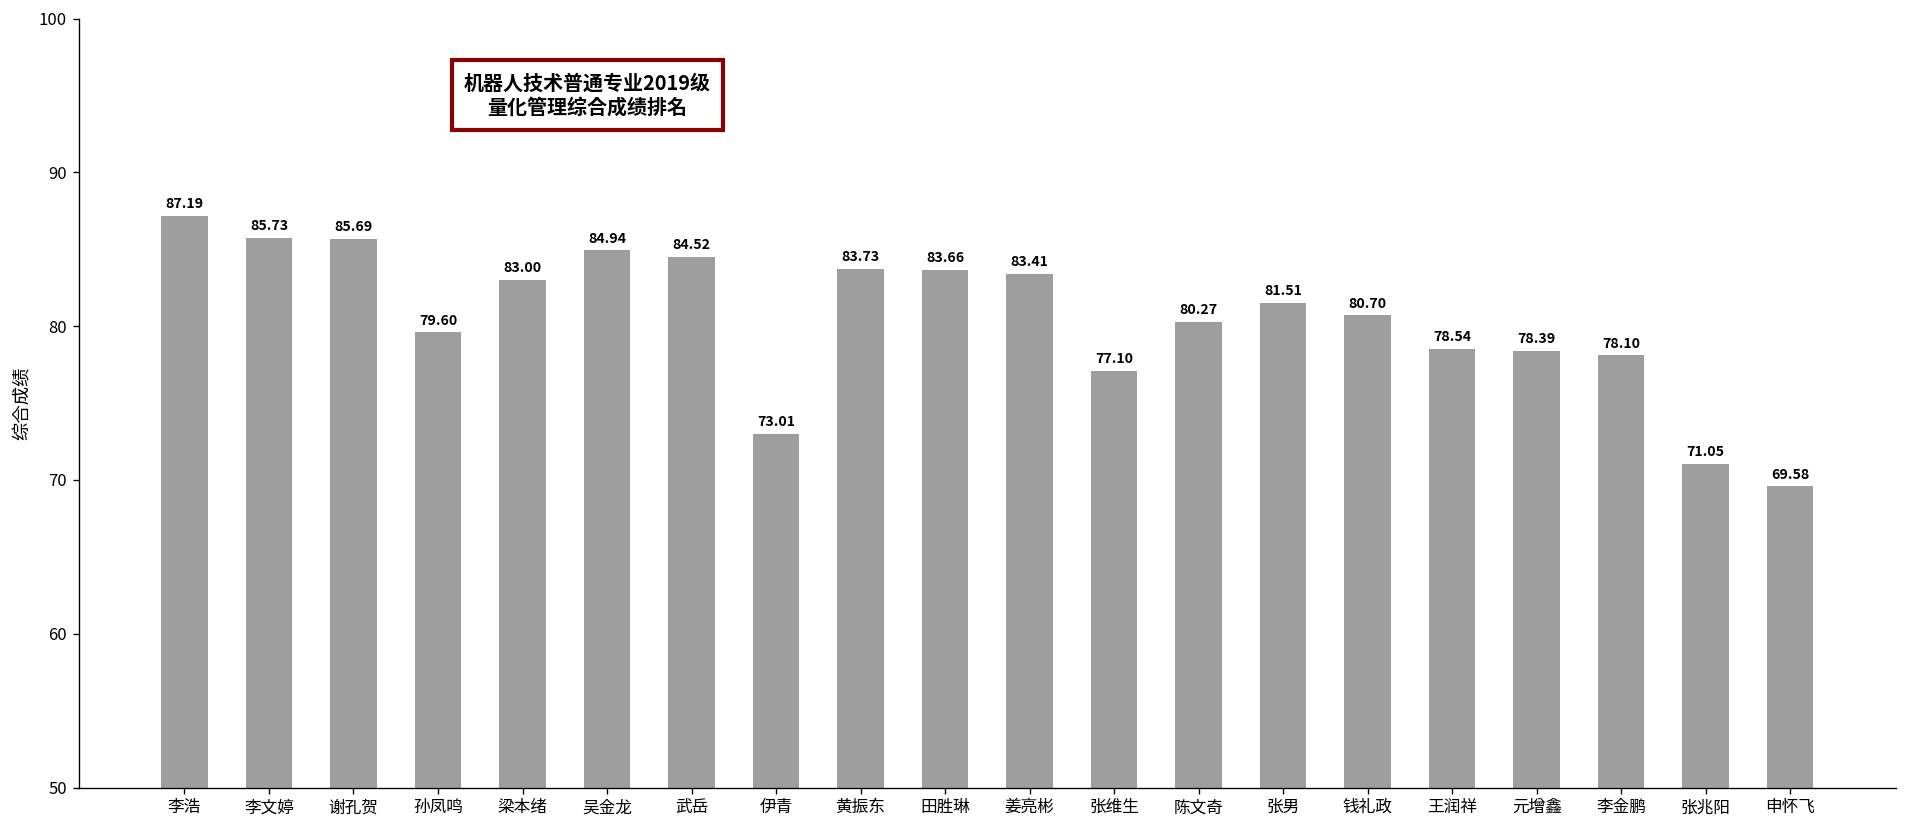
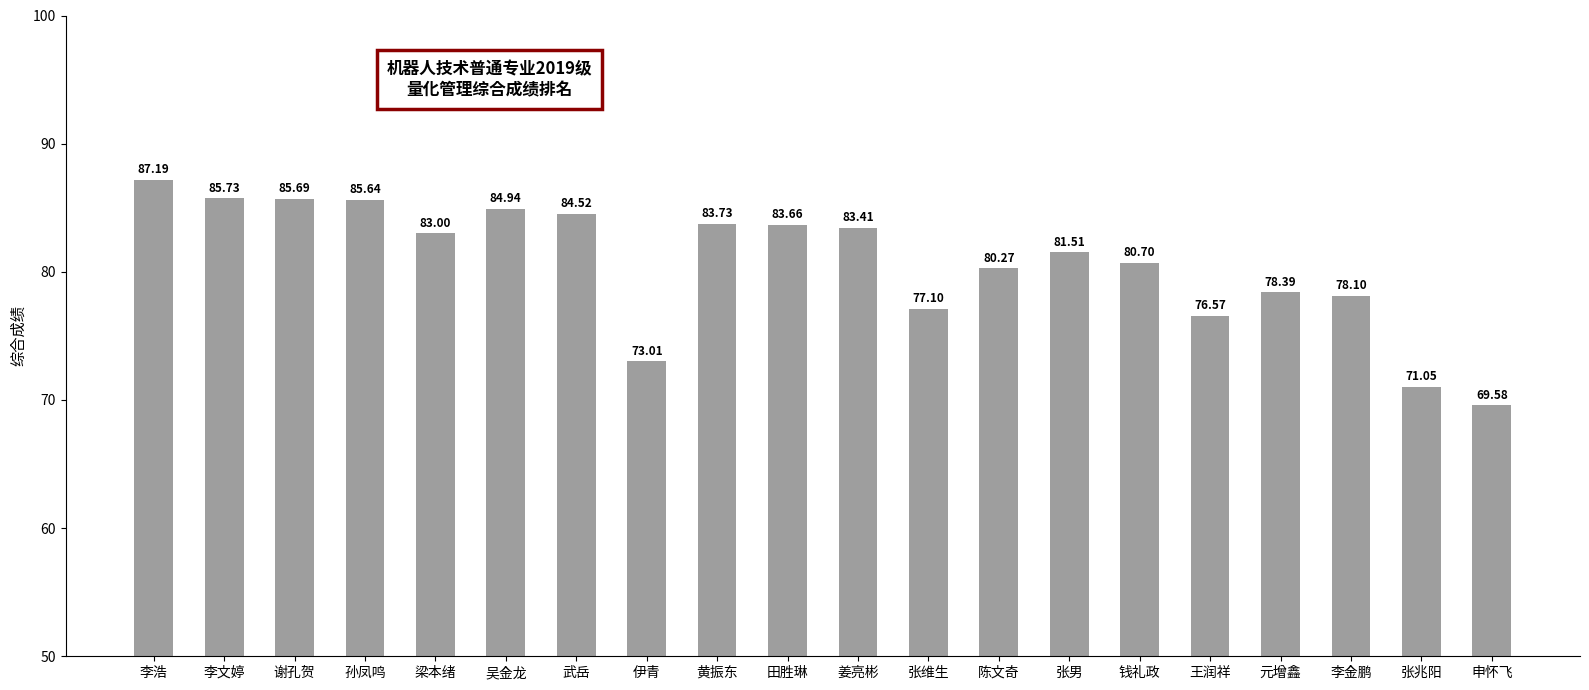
孙凤鸣: 79.60 -> 85.64
王润祥: 78.54 -> 76.57
